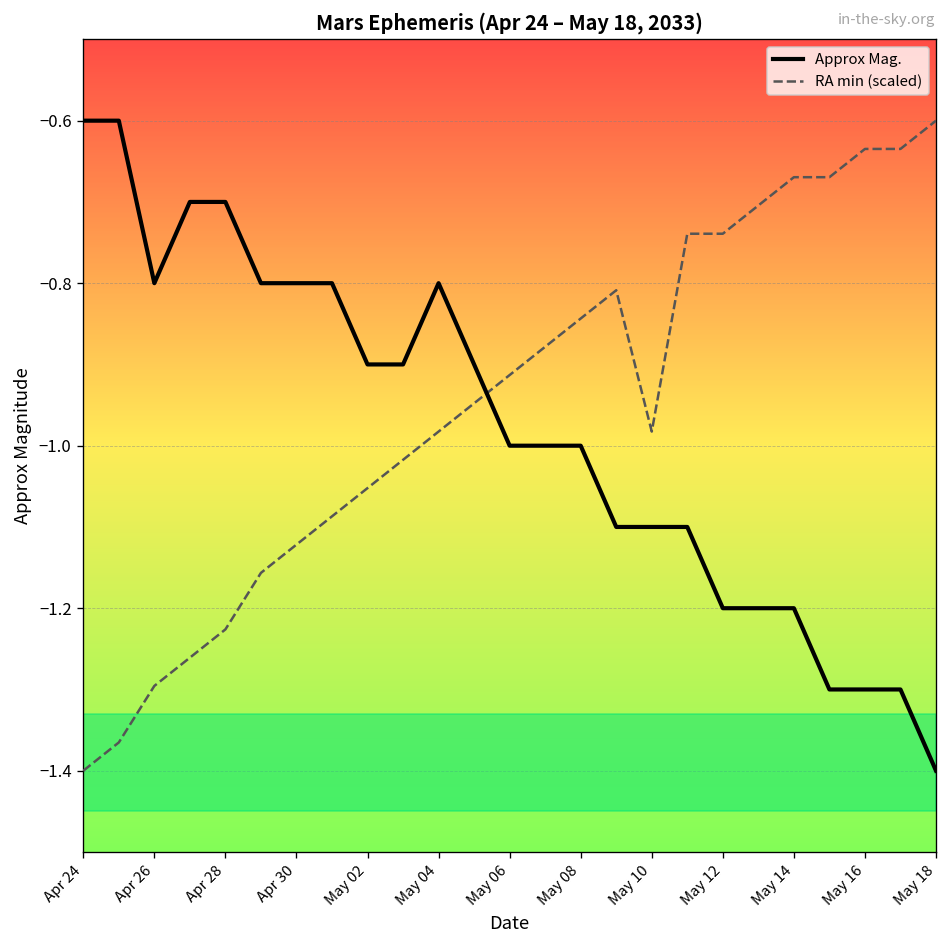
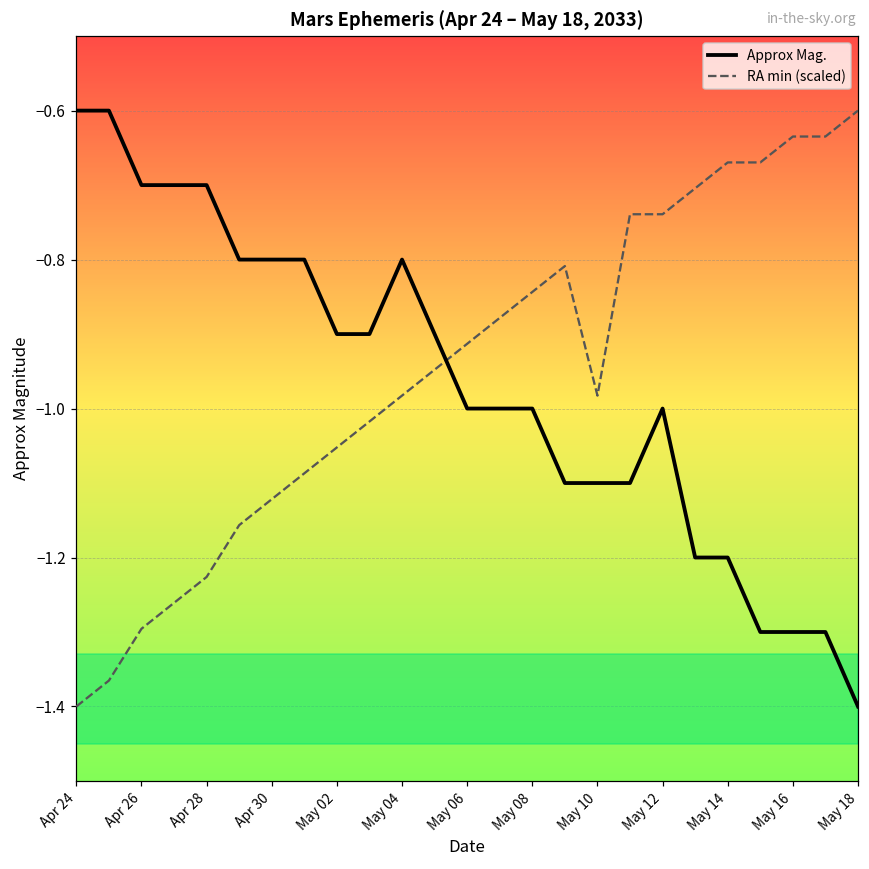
Approx Mag., Apr 26: -0.8 -> -0.7
Approx Mag., May 12: -1.2 -> -1.0
